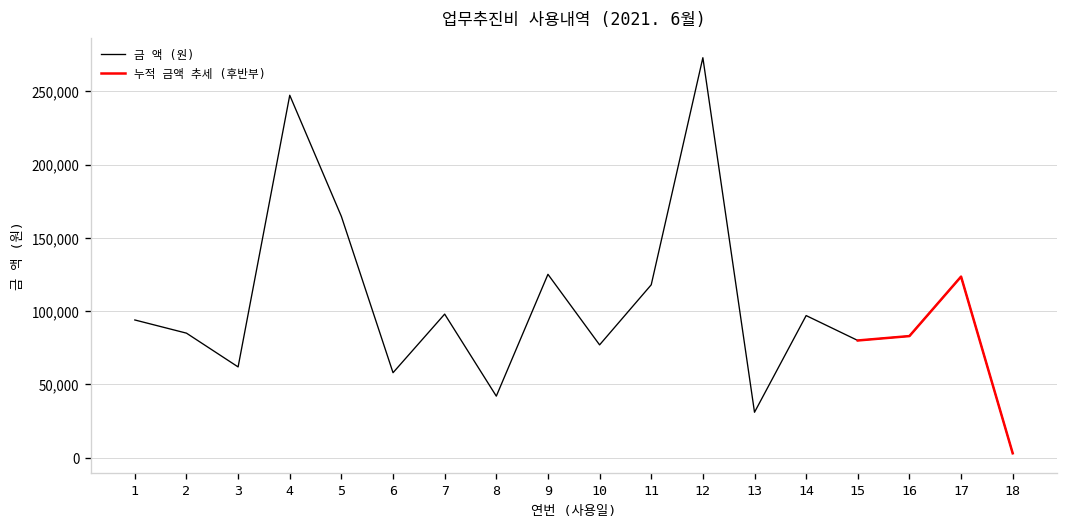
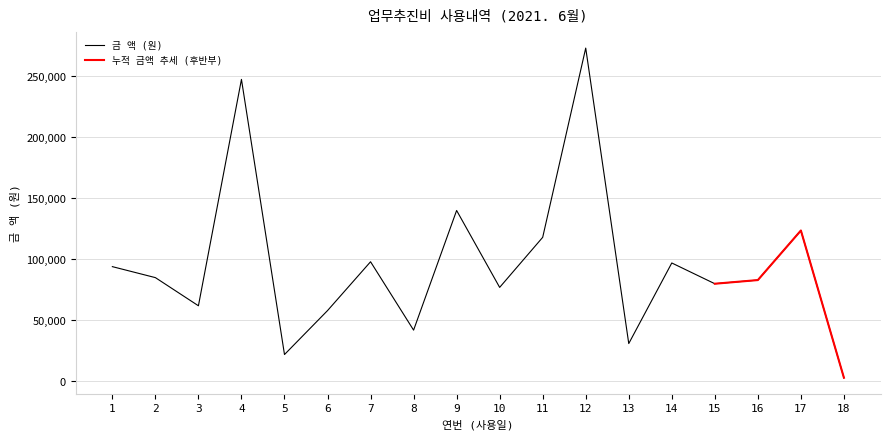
금 액 (원), 5: 165,000 -> 22,000
금 액 (원), 9: 125,000 -> 140,000
